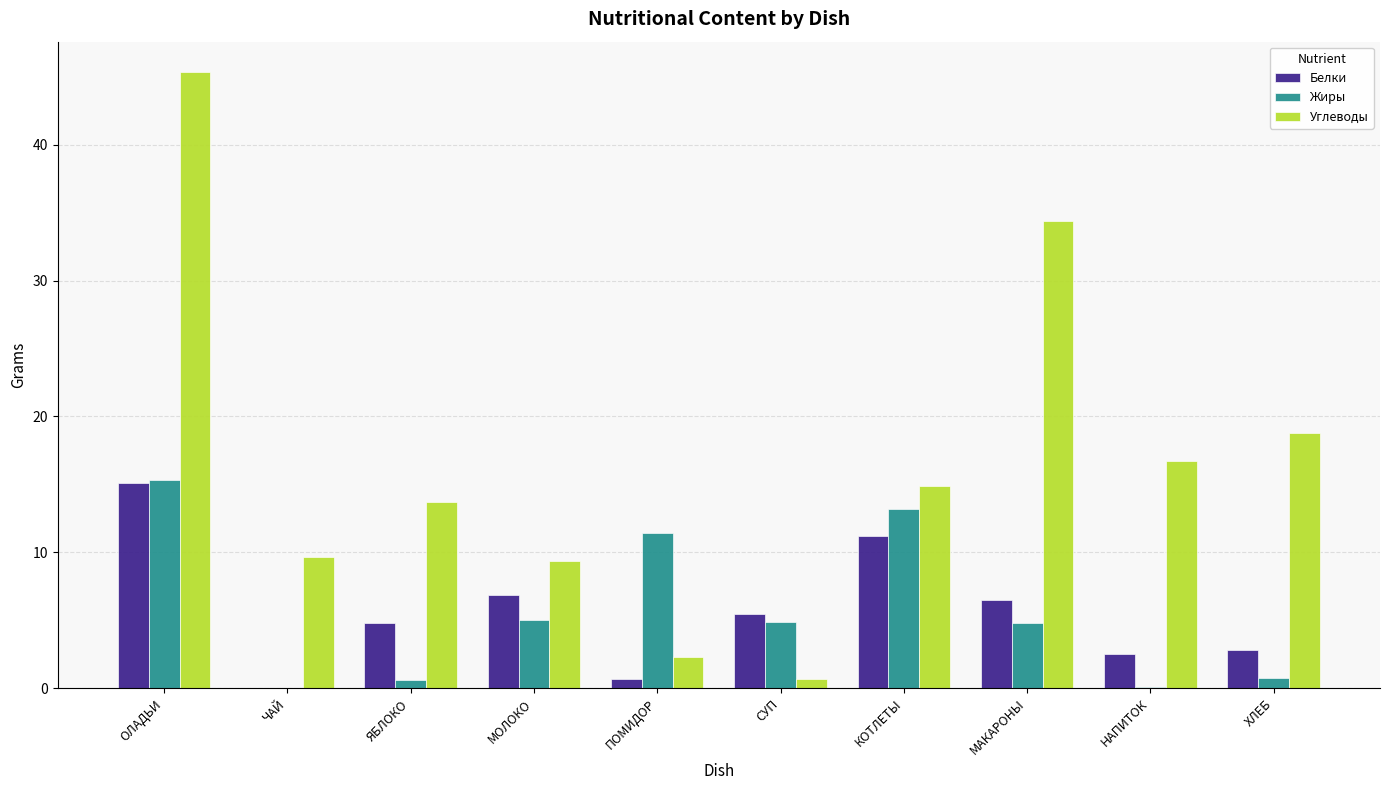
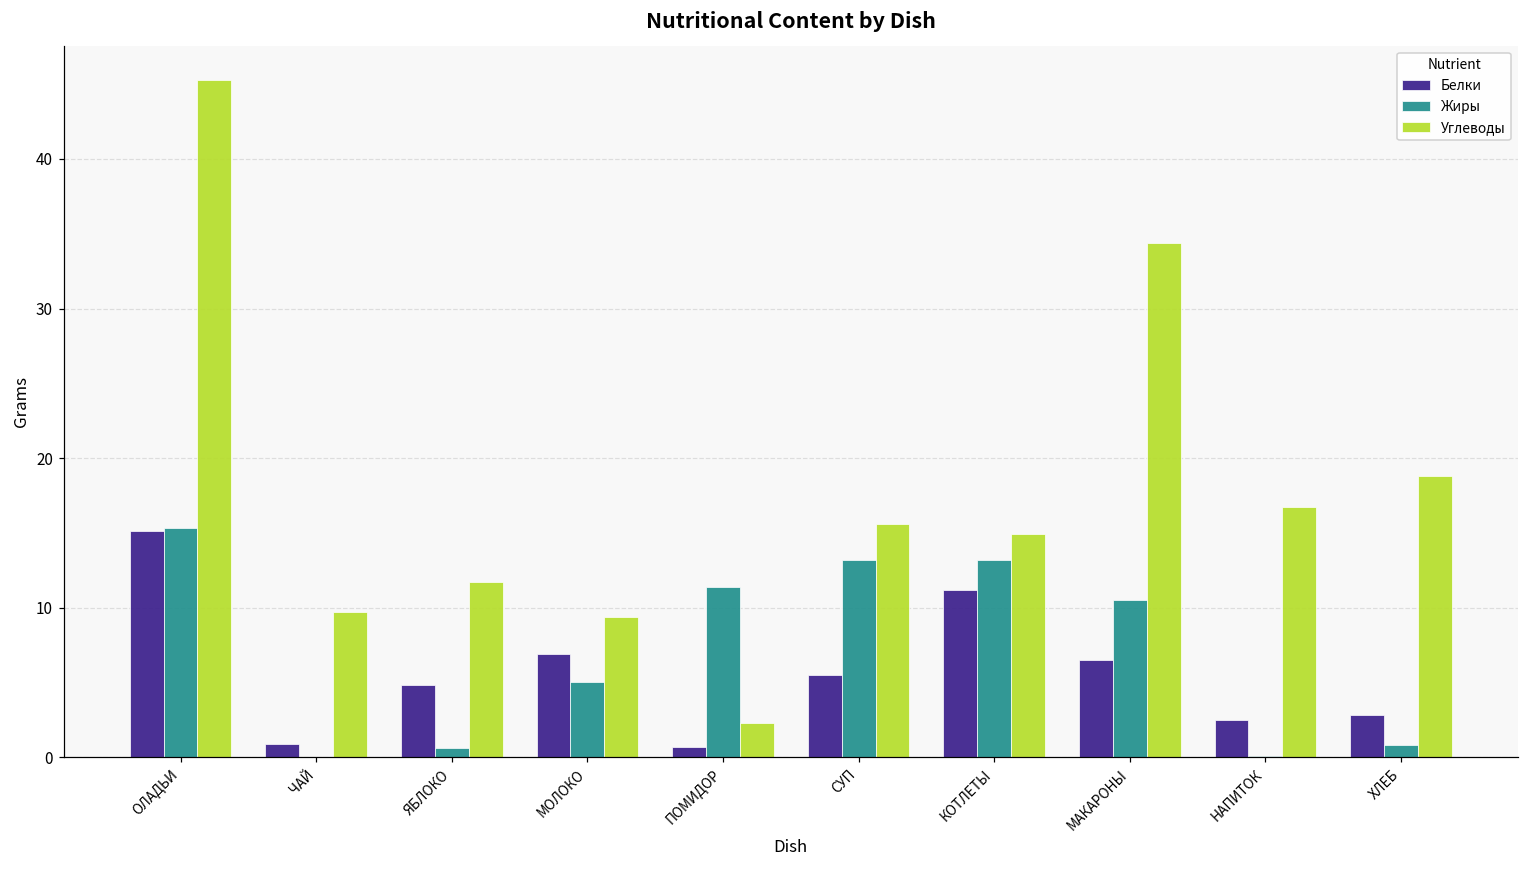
Белки, ЧАЙ: 0.0 -> 0.9
Углеводы, ЯБЛОКО: 13.7 -> 11.7
Жиры, СУП: 4.9 -> 13.2
Углеводы, СУП: 0.7 -> 15.6
Жиры, МАКАРОНЫ: 4.8 -> 10.5
